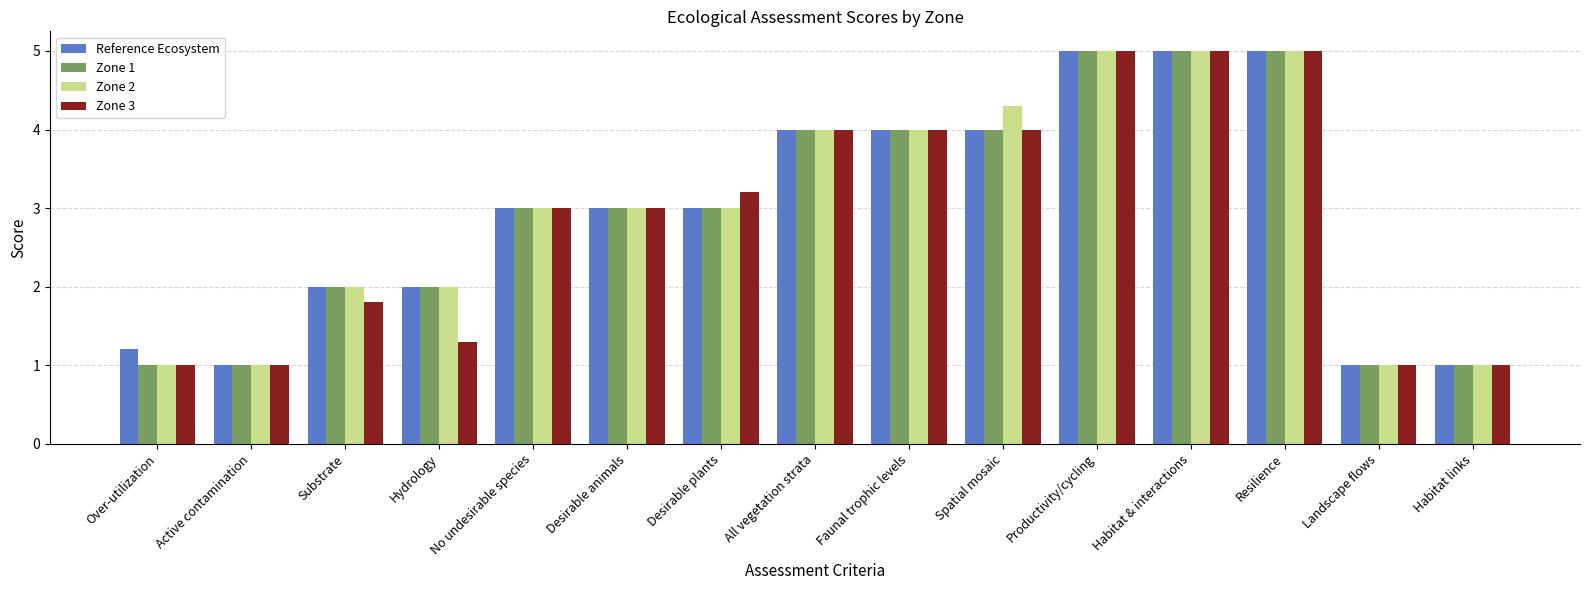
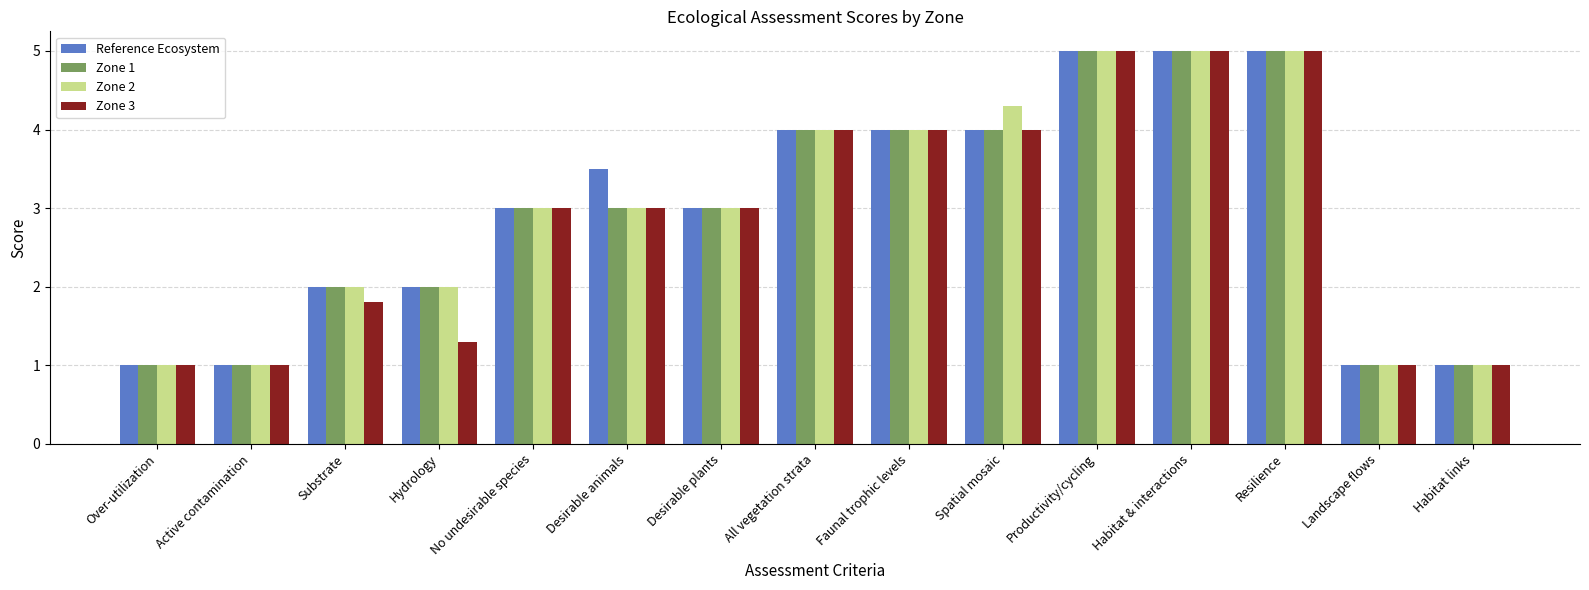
Reference Ecosystem, Over-utilization: 1.2 -> 1.0
Reference Ecosystem, Desirable animals: 3.0 -> 3.5
Zone 3, Desirable plants: 3.2 -> 3.0
